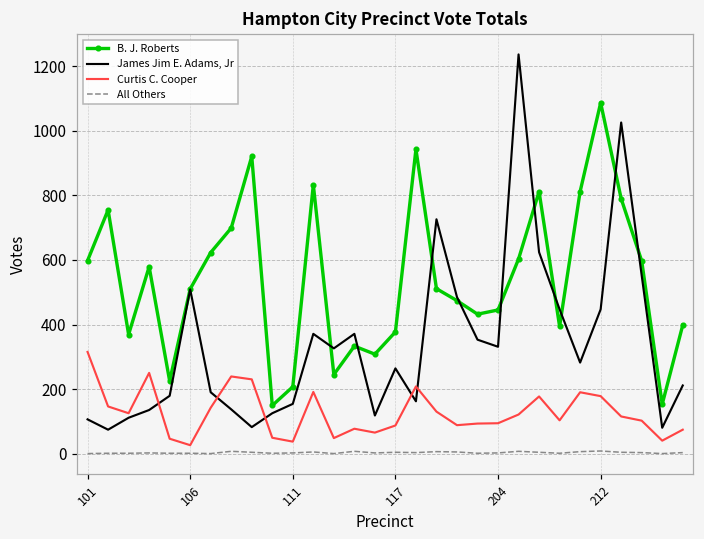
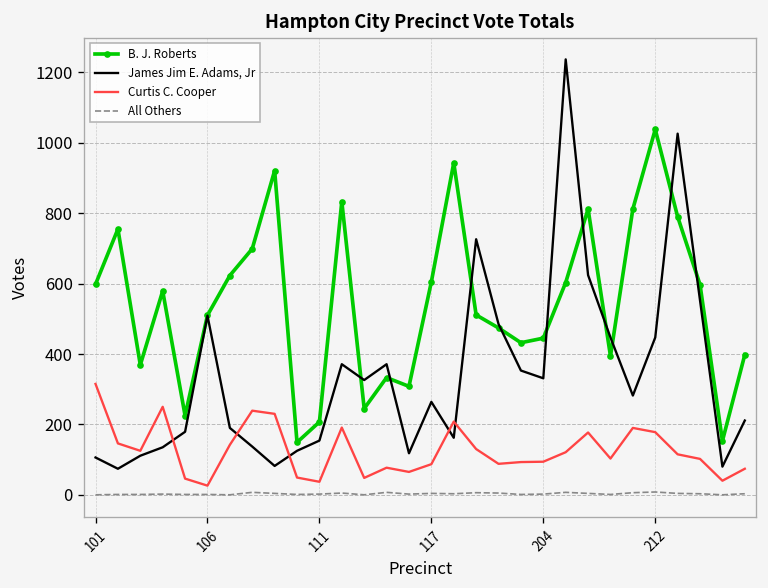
B. J. Roberts, 117: 380 -> 610
B. J. Roberts, 212: 1090 -> 1040
